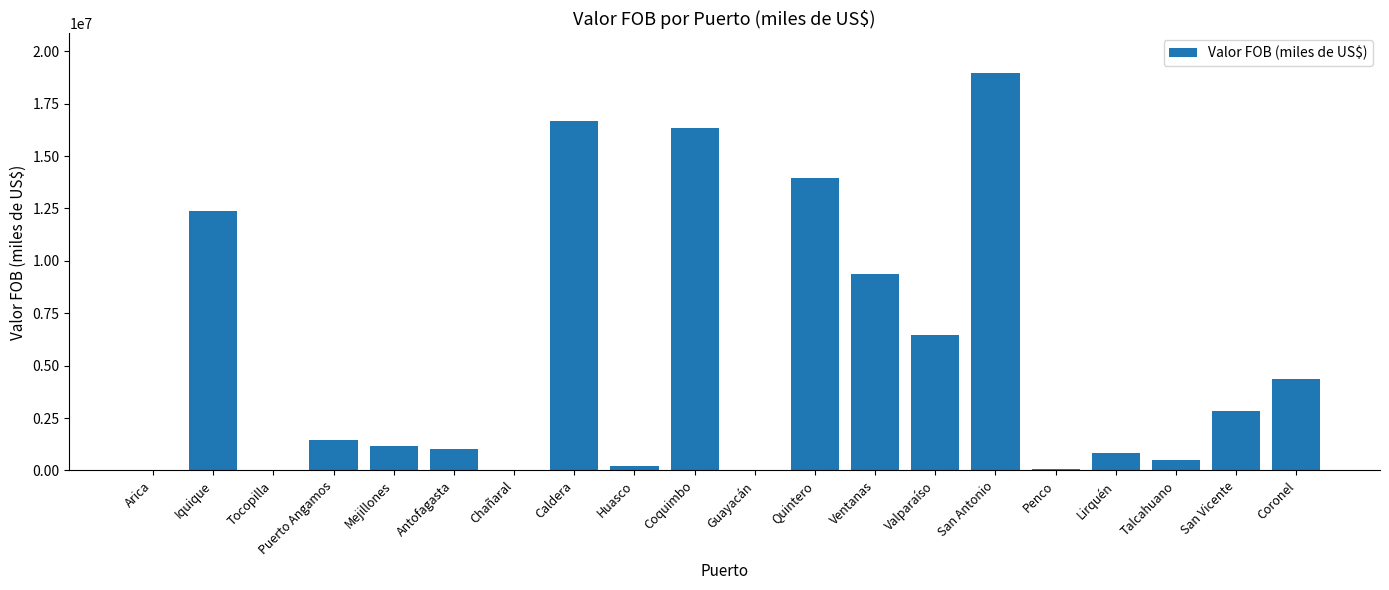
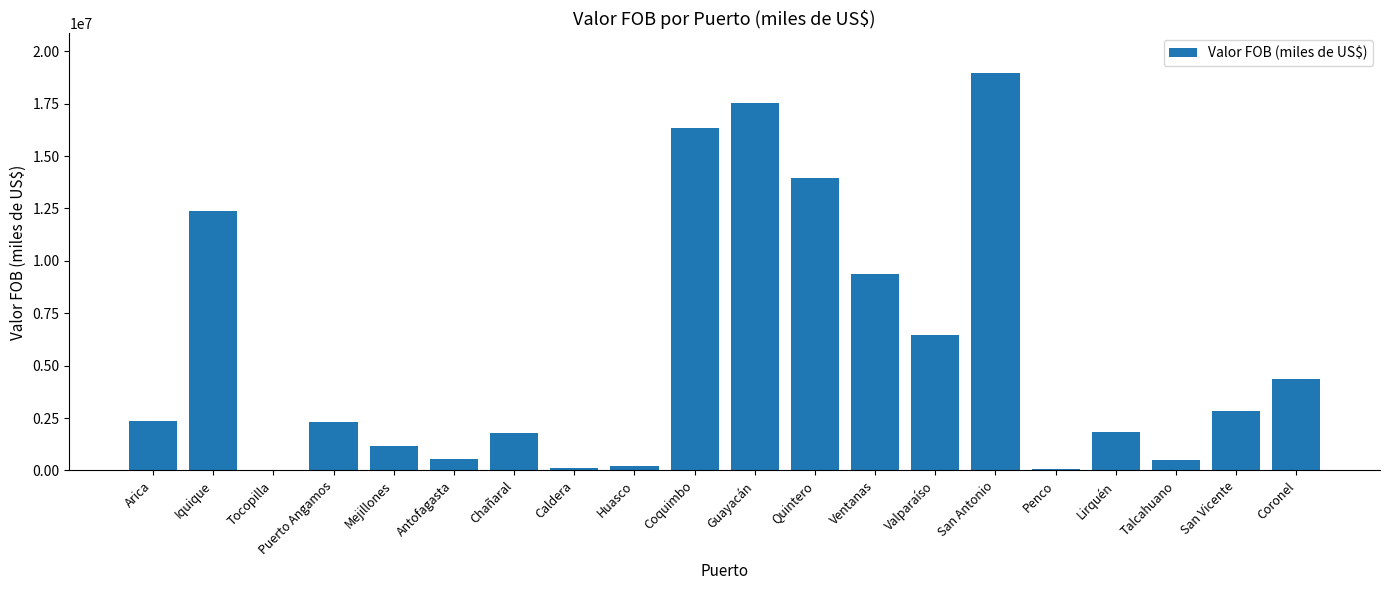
Arica: 0 -> 2400000
Puerto Angamos: 1400000 -> 2300000
Antofagasta: 1000000 -> 500000
Chañaral: 0 -> 1800000
Caldera: 16700000 -> 100000
Guayacán: 0 -> 17500000
Lirquén: 800000 -> 1800000
